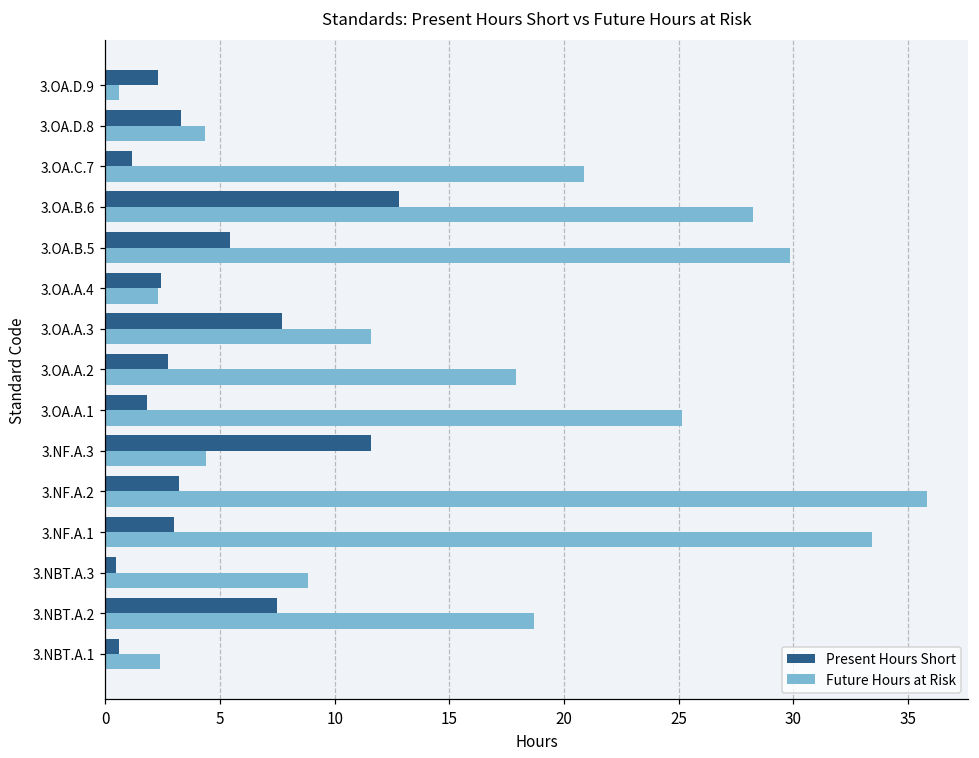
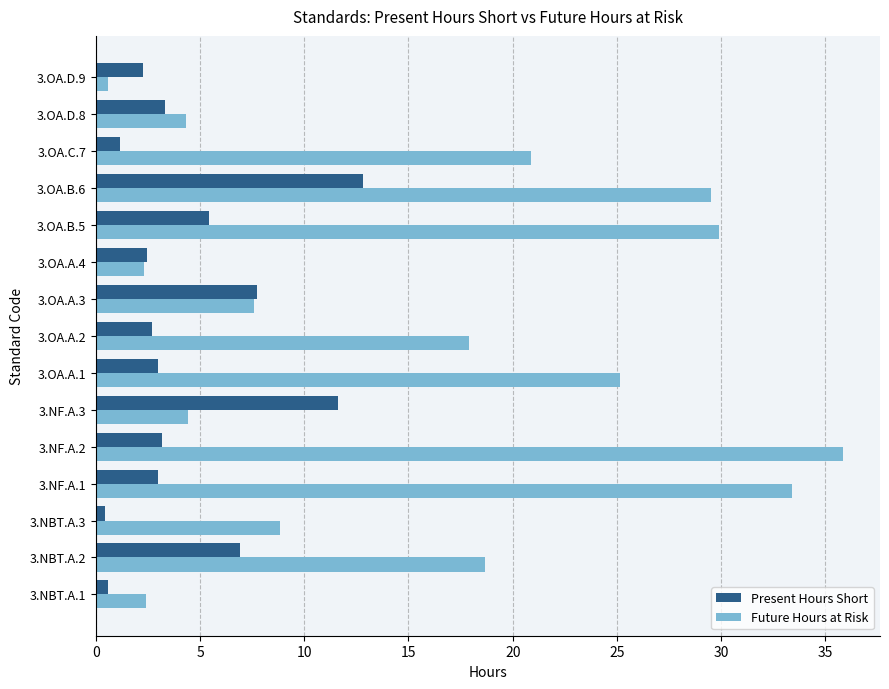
Future Hours at Risk, 3.OA.B.6: 28.3 -> 29.5
Future Hours at Risk, 3.OA.A.3: 11.6 -> 7.6
Present Hours Short, 3.OA.A.1: 1.8 -> 3.0
Present Hours Short, 3.NBT.A.2: 7.5 -> 6.9
